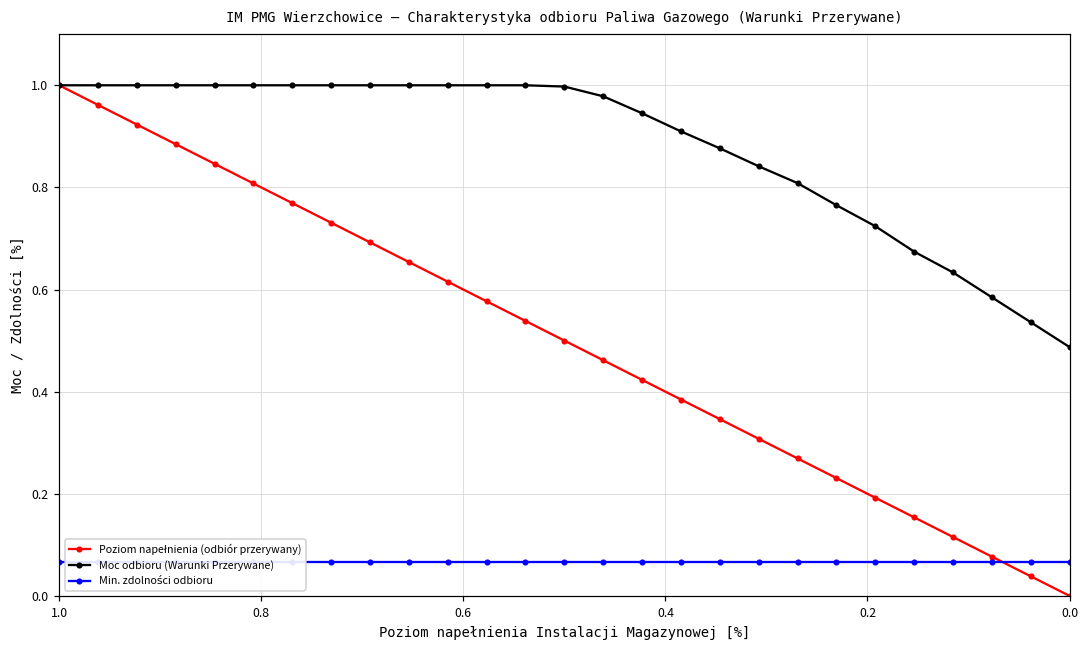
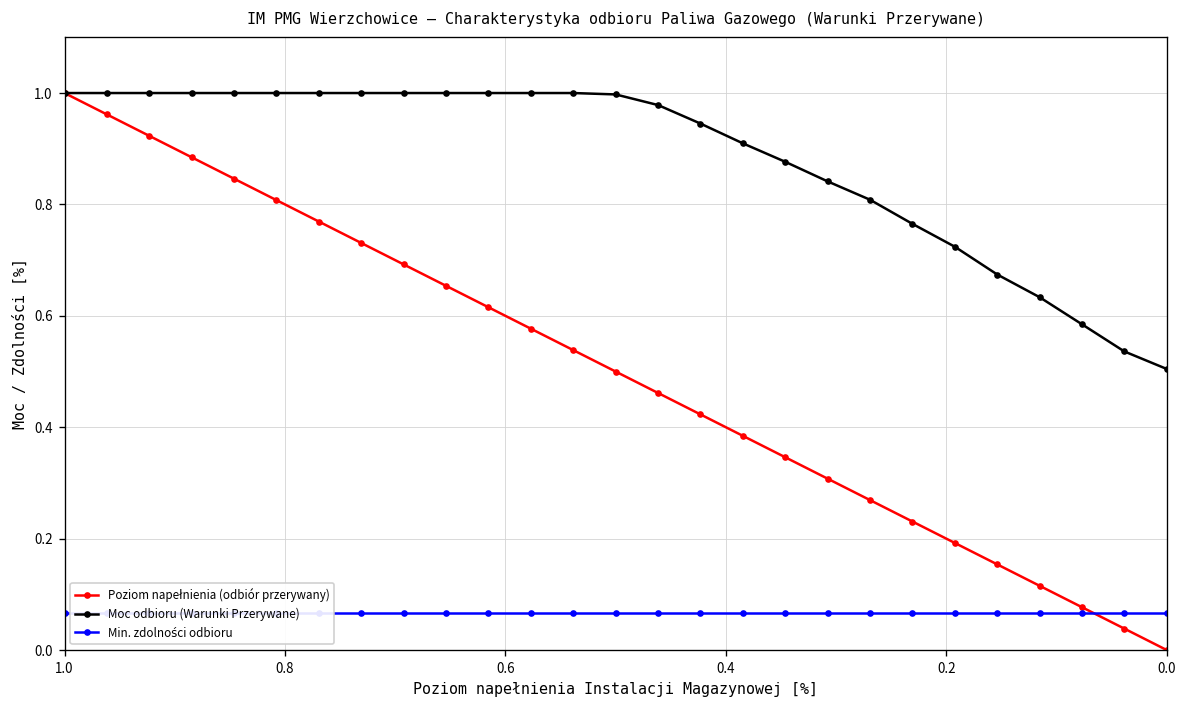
Moc odbioru (Warunki Przerywane), 0.0: 0.49 -> 0.50
